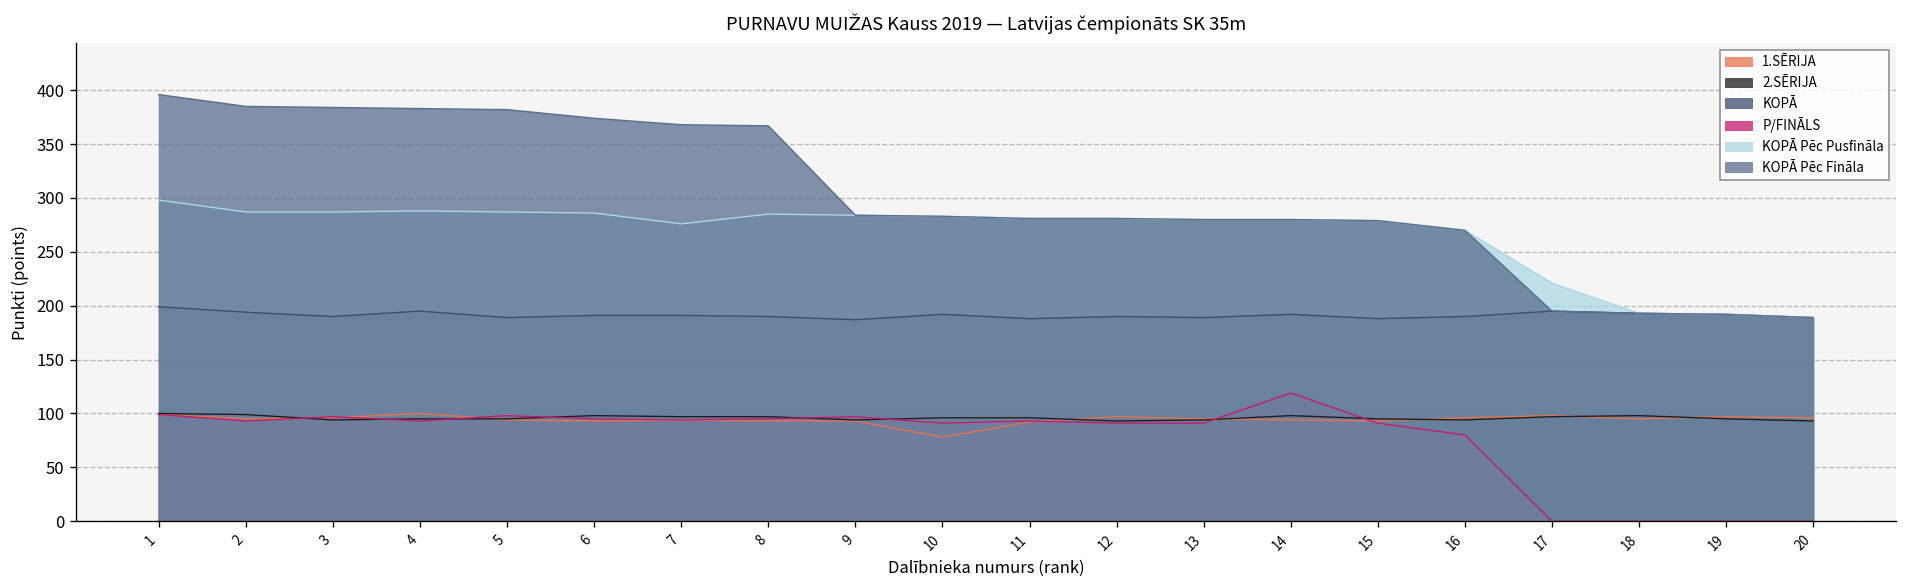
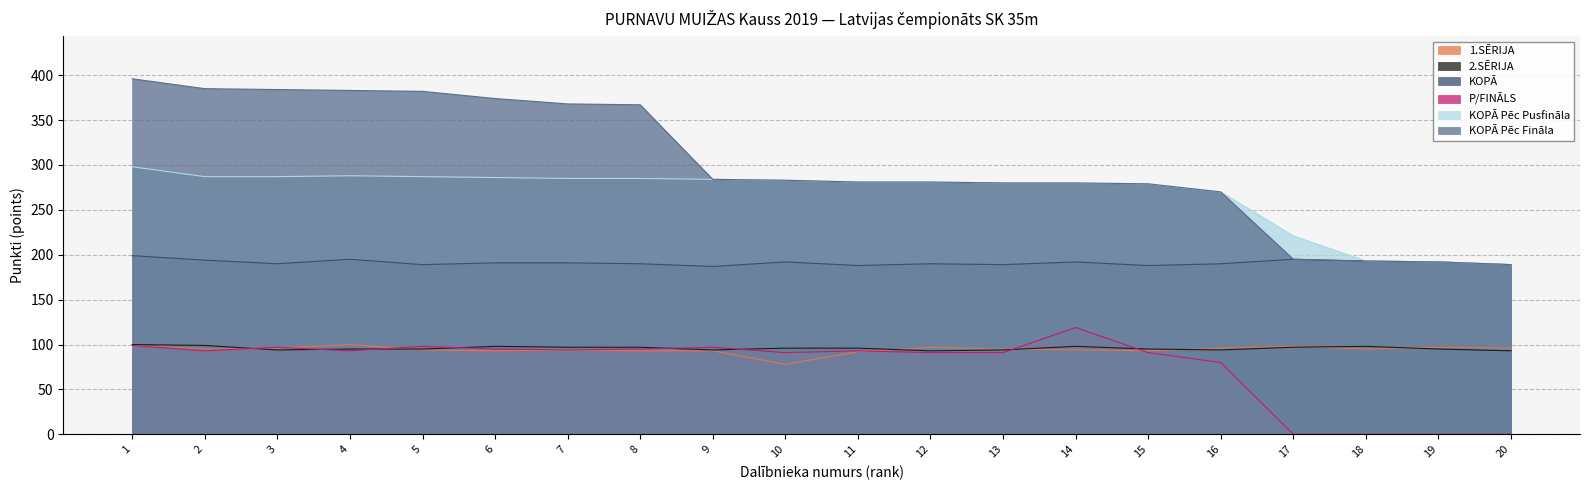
KOPĀ Pēc Pusfināla, 7: 280 -> 290
